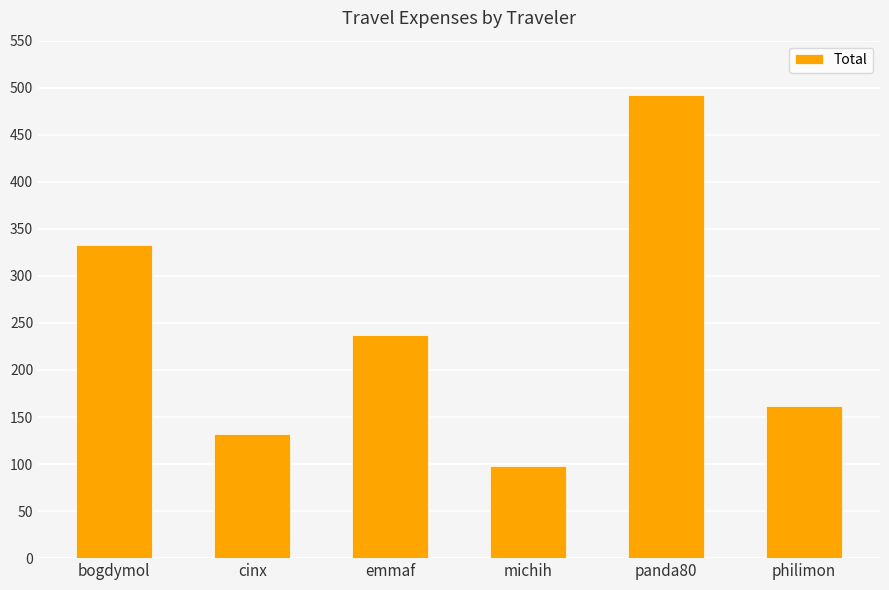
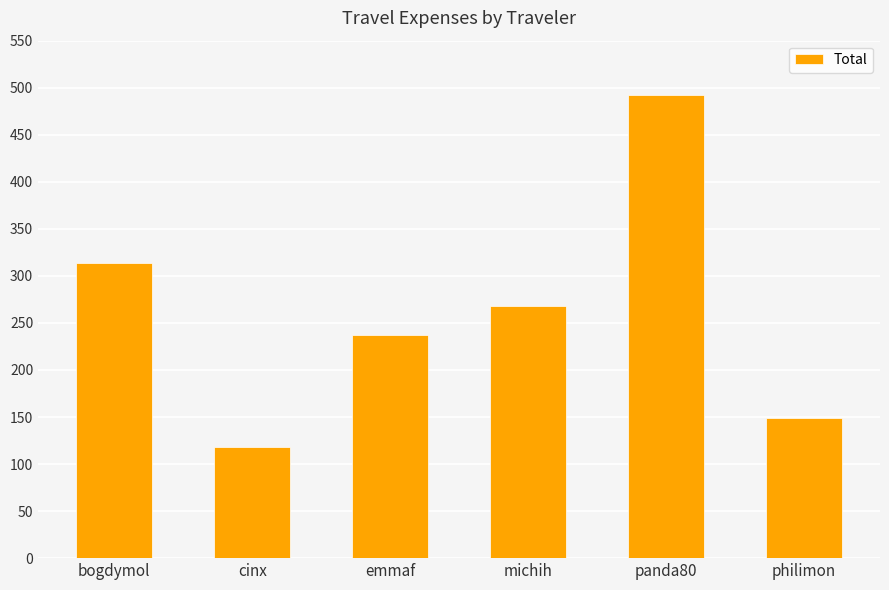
bogdymol: 330 -> 310
cinx: 130 -> 120
michih: 100 -> 270
philimon: 160 -> 150
